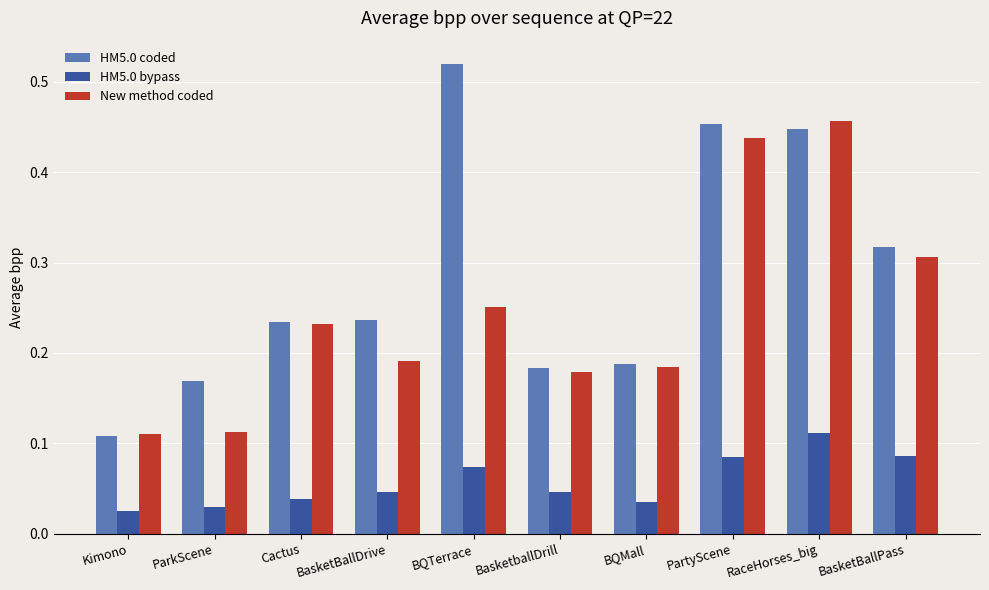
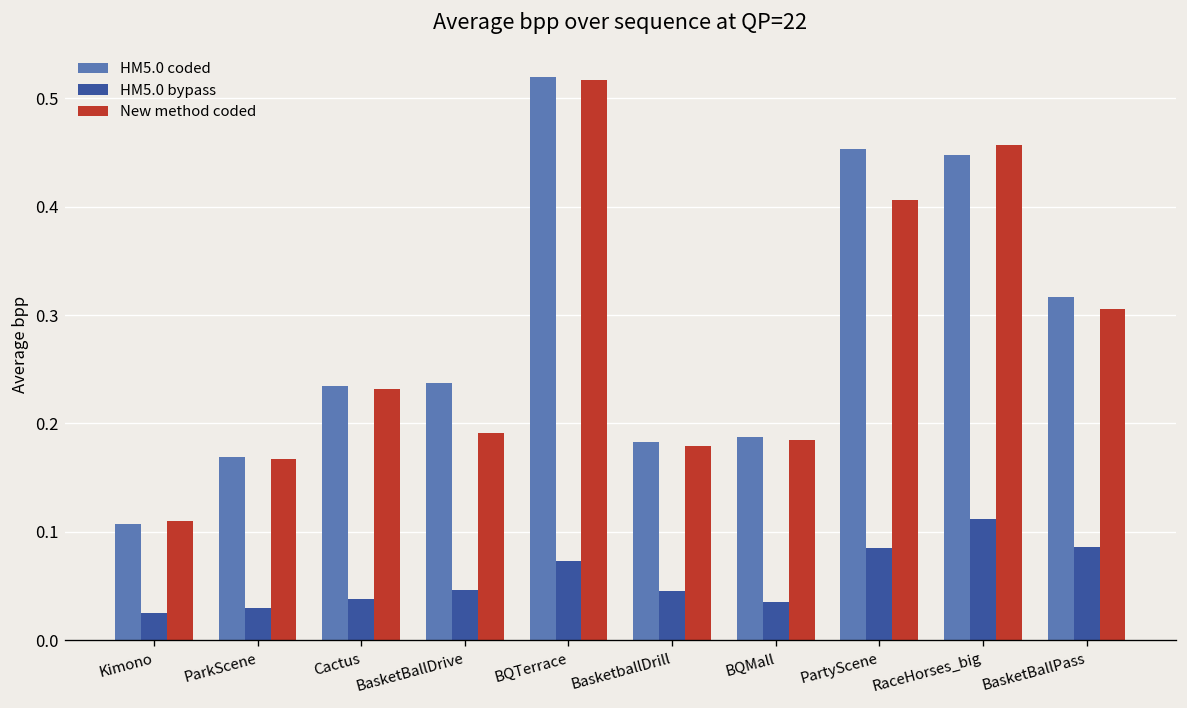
New method coded, ParkScene: 0.11 -> 0.17
New method coded, BQTerrace: 0.25 -> 0.52
New method coded, PartyScene: 0.44 -> 0.41
